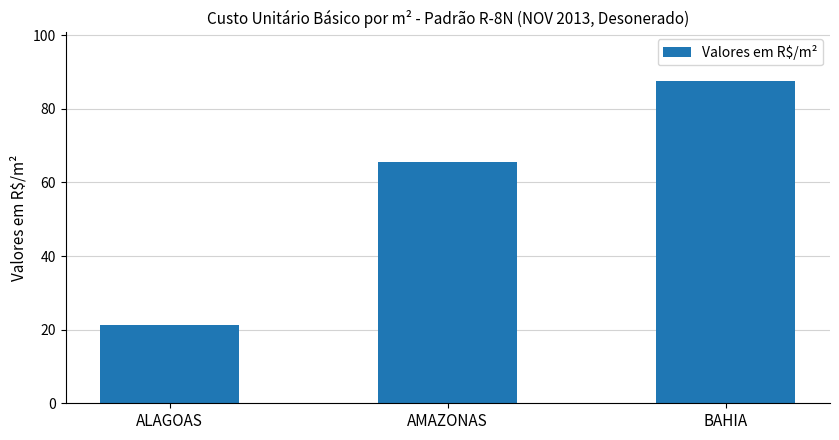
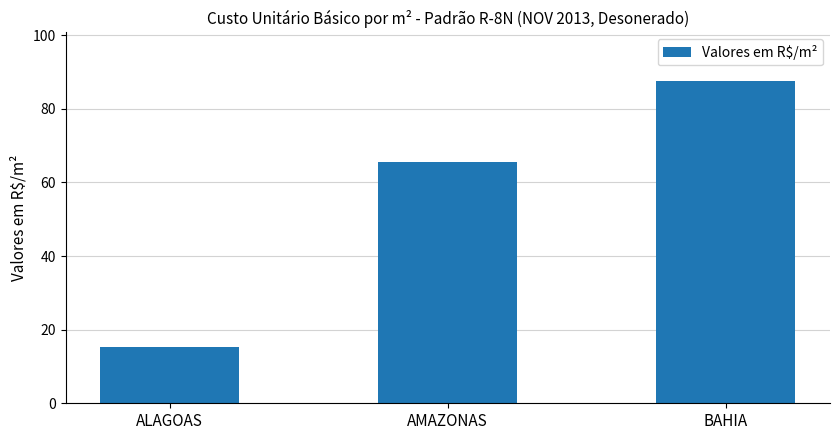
ALAGOAS: 21 -> 15
